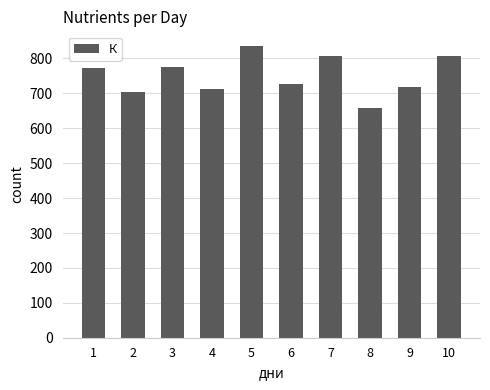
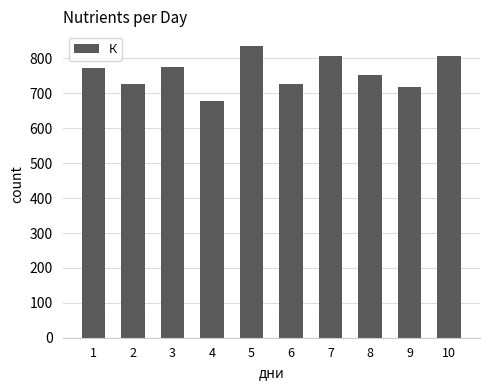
2: 700 -> 730
4: 710 -> 680
8: 660 -> 750
